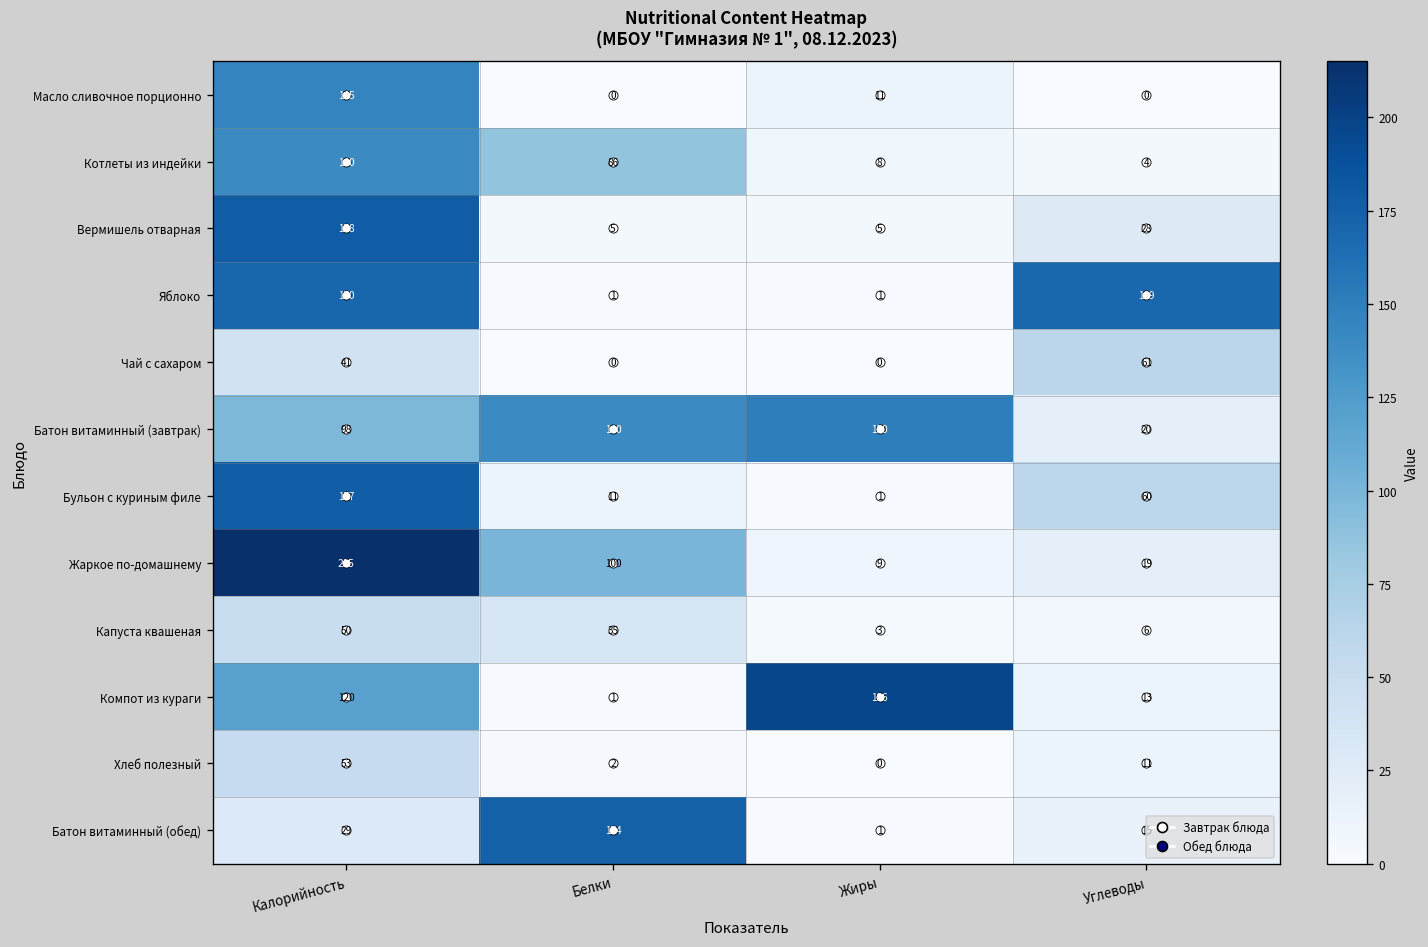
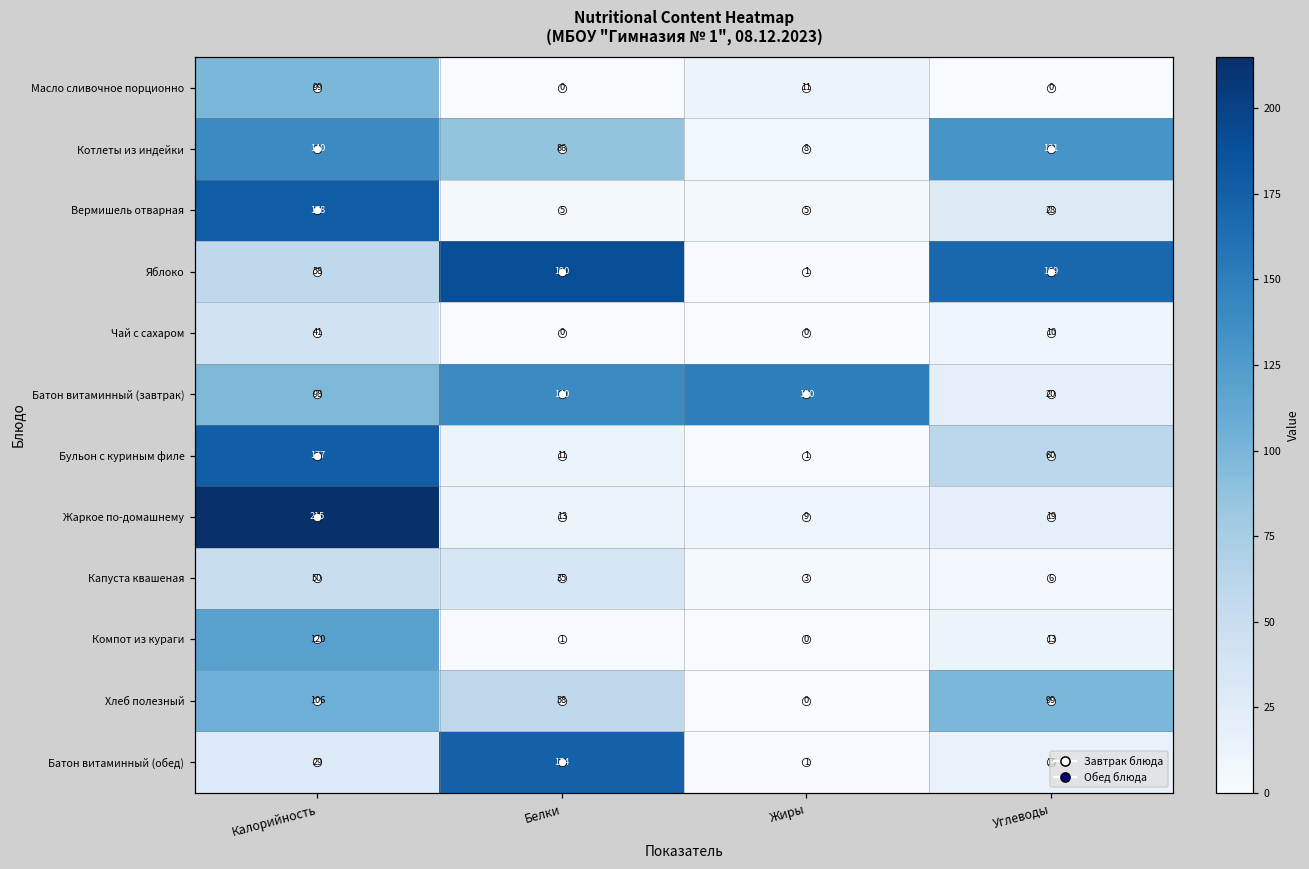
Масло сливочное порционно, Калорийность: 145 -> 99
Котлеты из индейки, Углеводы: 4 -> 131
Яблоко, Калорийность: 170 -> 58
Яблоко, Белки: 1 -> 190
Чай с сахаром, Углеводы: 61 -> 10
Жаркое по-домашнему, Белки: 100 -> 13
Компот из кураги, Жиры: 196 -> 0
Хлеб полезный, Калорийность: 53 -> 106
Хлеб полезный, Белки: 2 -> 58
Хлеб полезный, Углеводы: 11 -> 99
